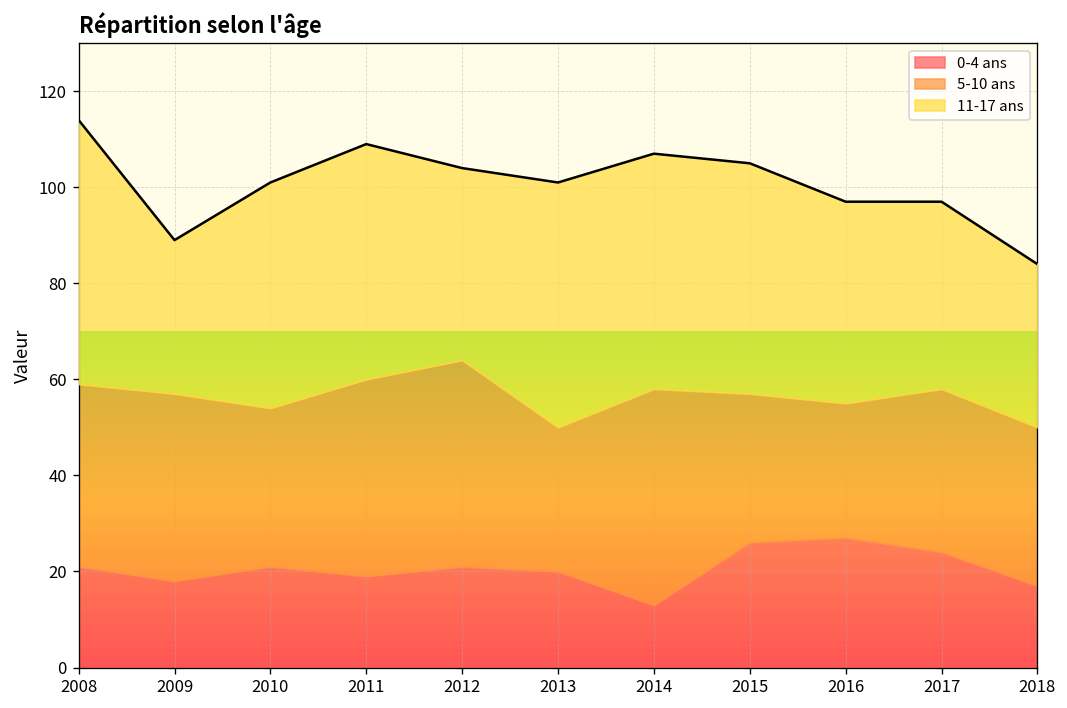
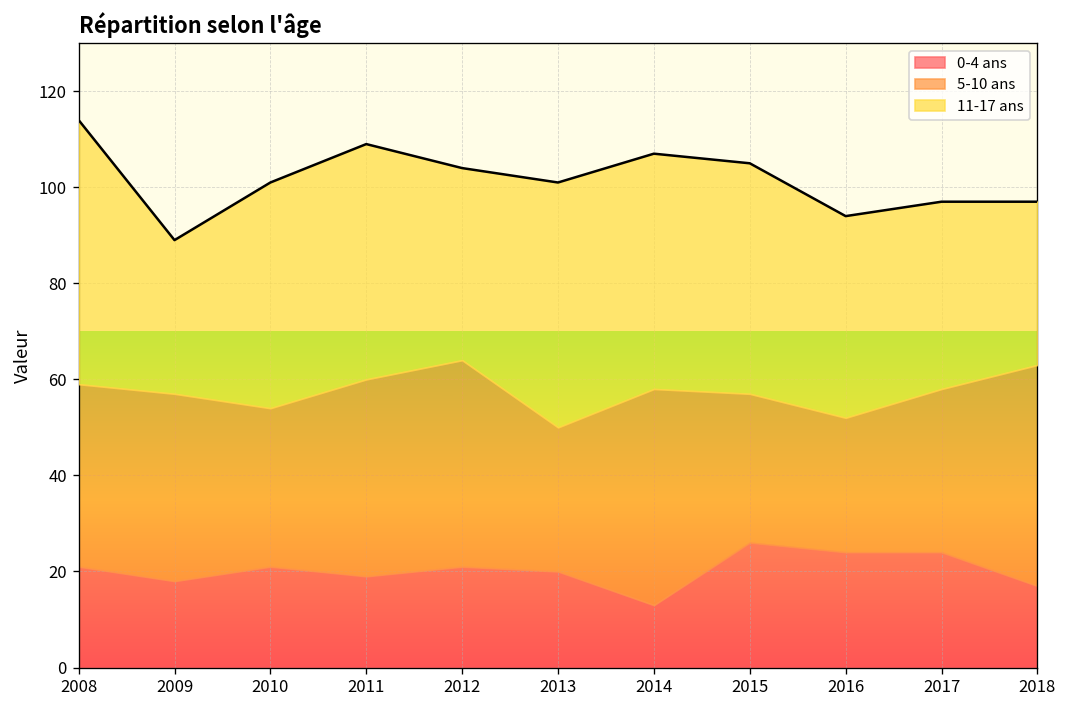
0-4 ans, 2016: 27 -> 24
5-10 ans, 2018: 33 -> 46
